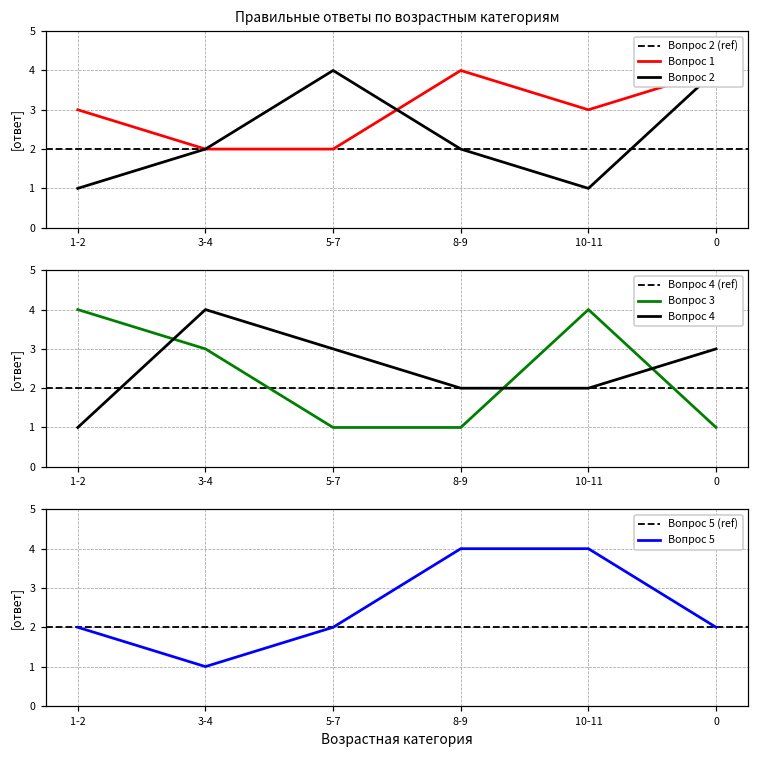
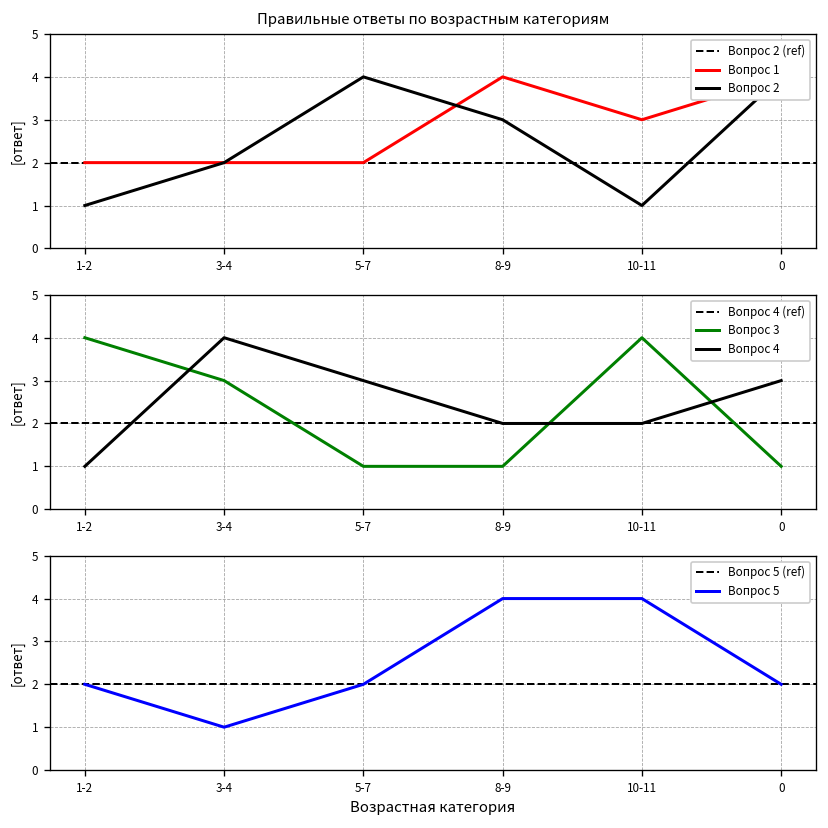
Правильные ответы по возрастным категориям, Вопрос 1, 1-2: 3 -> 2
Правильные ответы по возрастным категориям, Вопрос 2, 8-9: 2 -> 3
